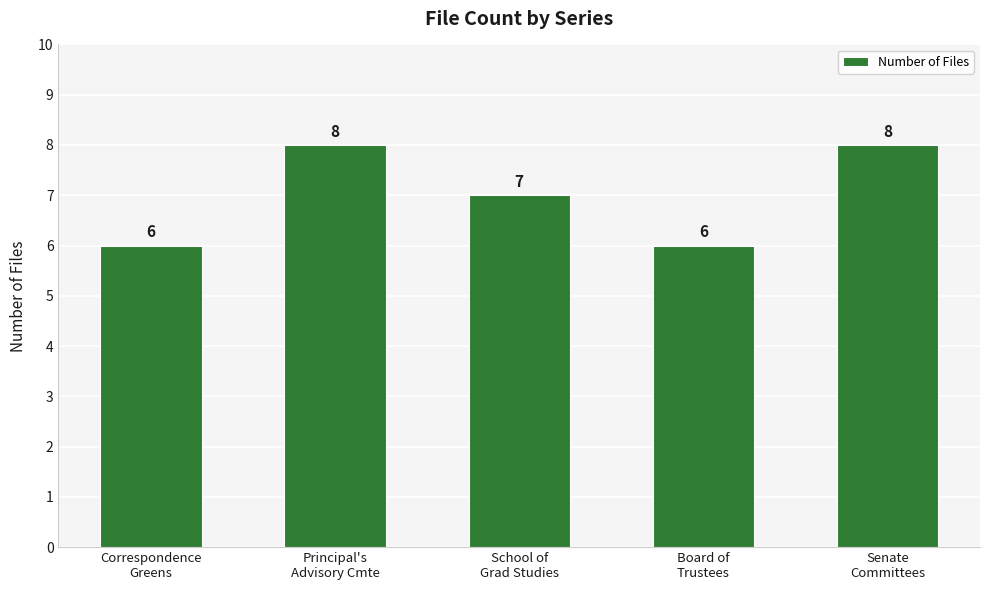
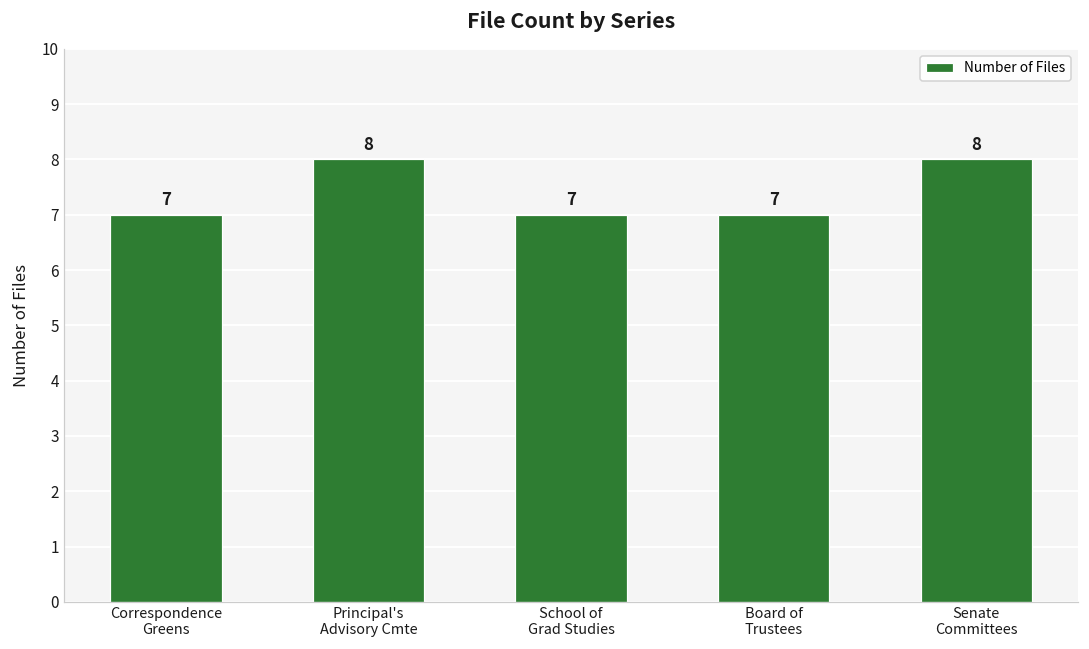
Correspondence Greens: 6 -> 7
Board of Trustees: 6 -> 7
